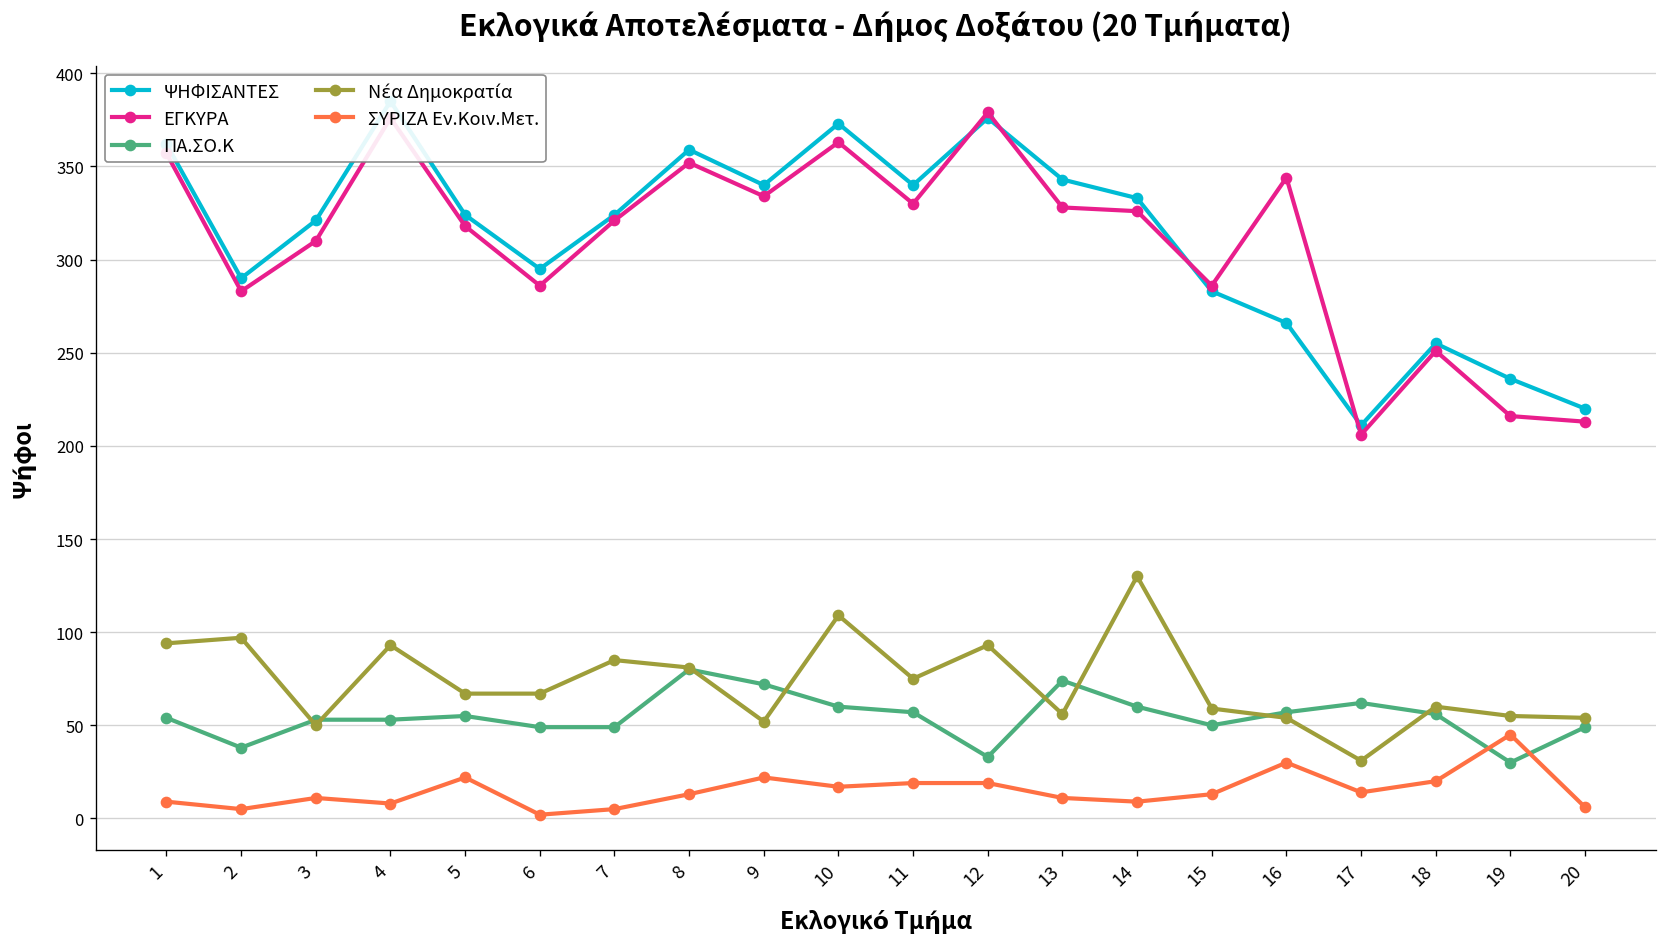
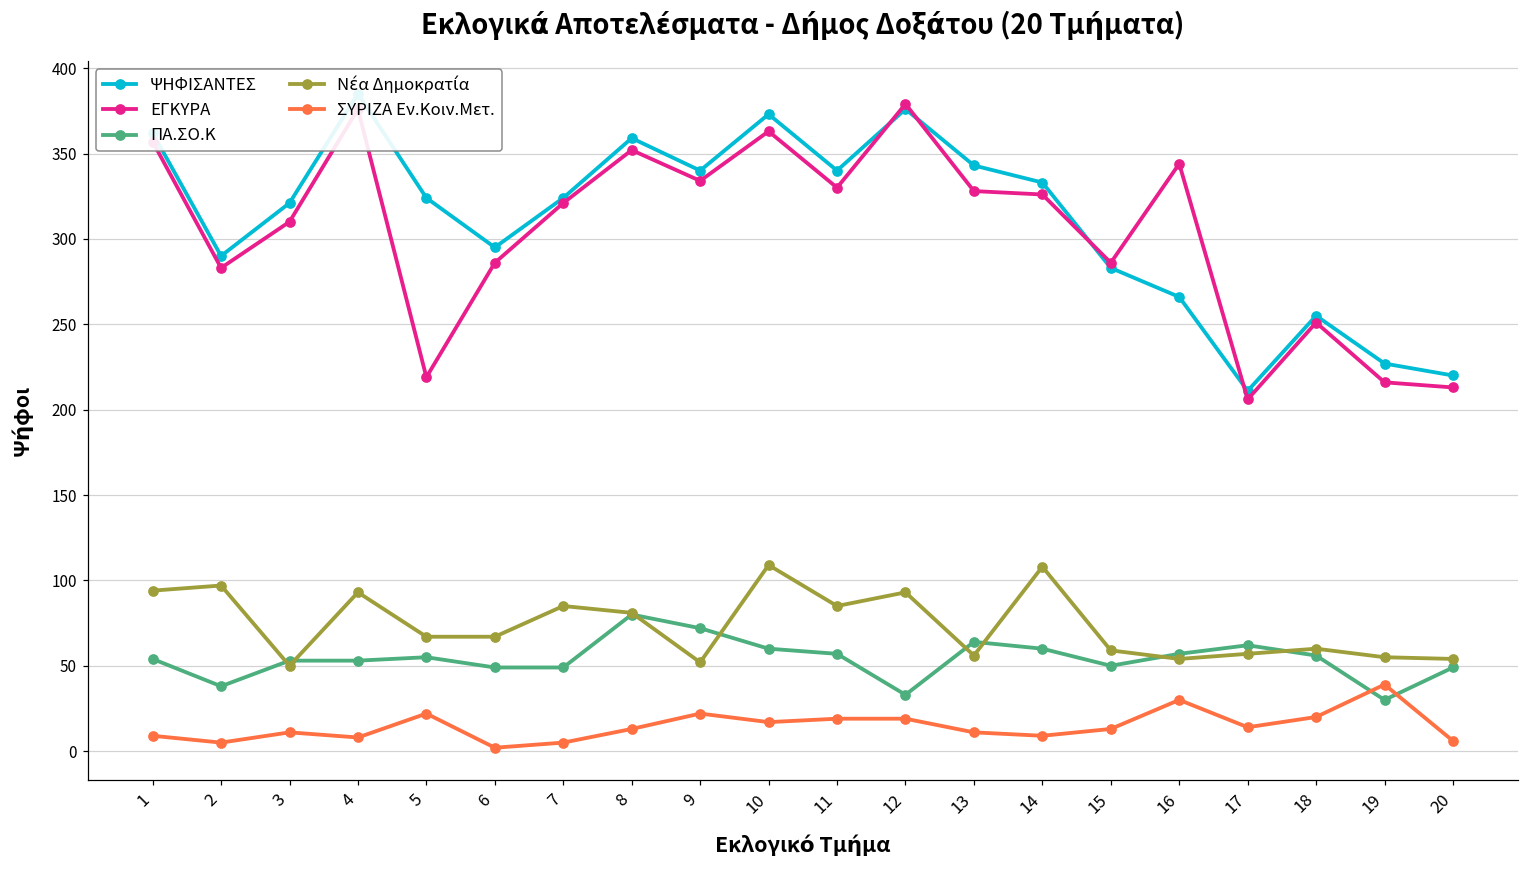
ΕΓΚΥΡΑ, 5: 318 -> 219
Νέα Δημοκρατία, 11: 75 -> 85
ΠΑ.ΣΟ.Κ, 13: 74 -> 64
Νέα Δημοκρατία, 14: 130 -> 108
Νέα Δημοκρατία, 17: 31 -> 57
ΨΗΦΙΣΑΝΤΕΣ, 19: 236 -> 227
ΣΥΡΙΖΑ Εν.Κοιν.Μετ., 19: 45 -> 39
